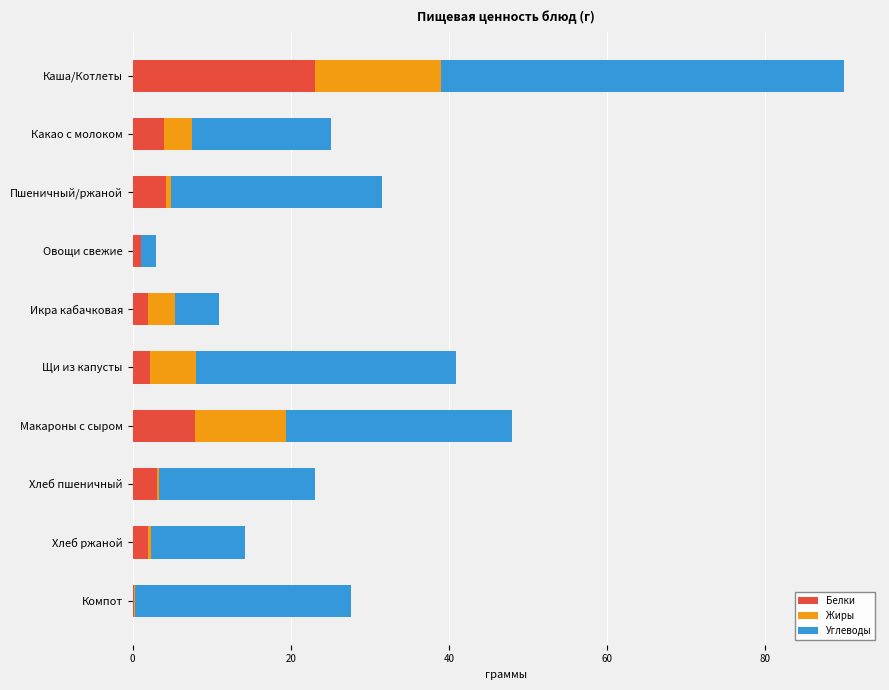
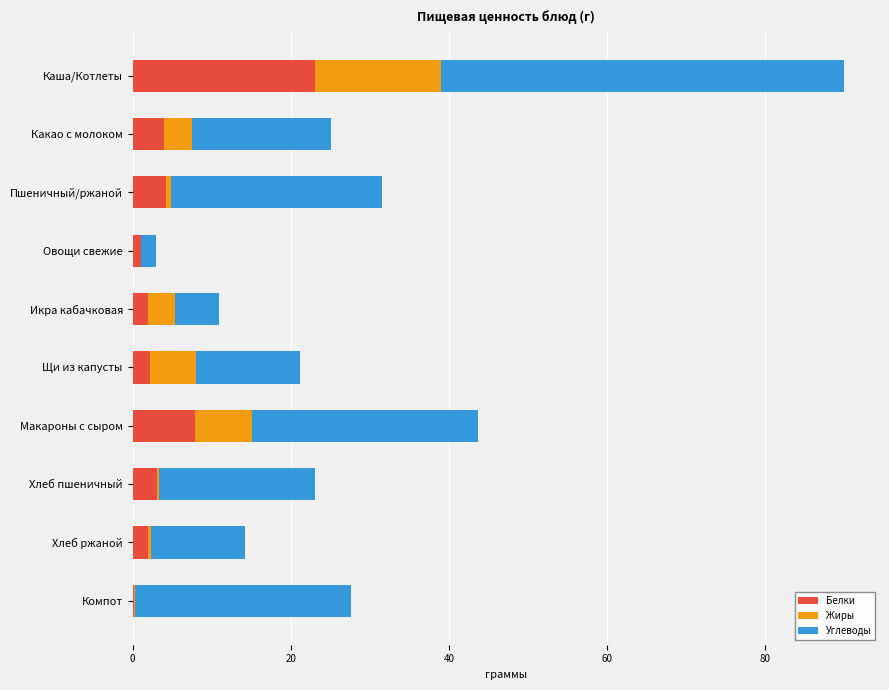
Углеводы, Щи из капусты: 33 -> 13
Жиры, Макароны с сыром: 12 -> 7
